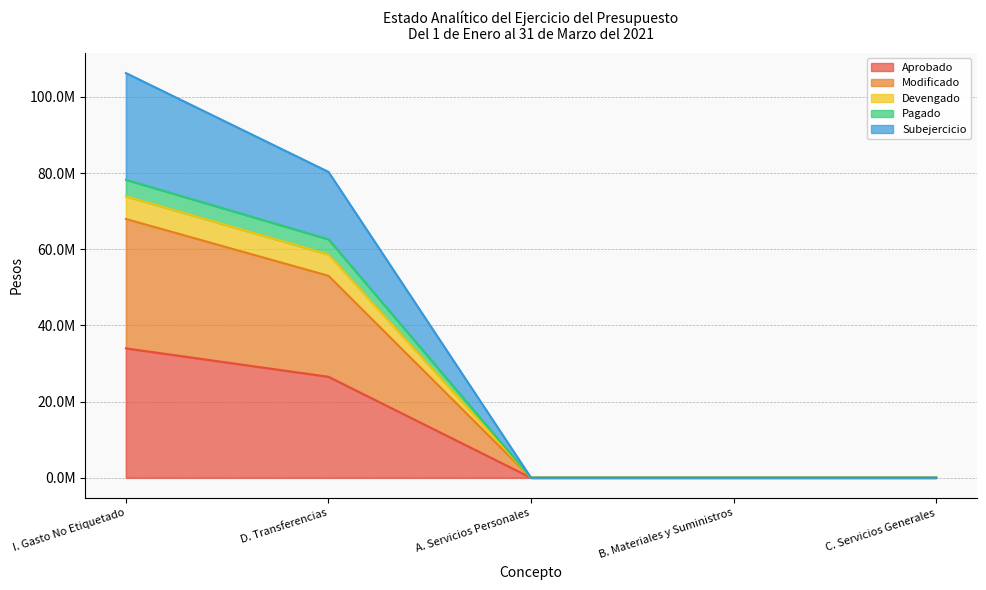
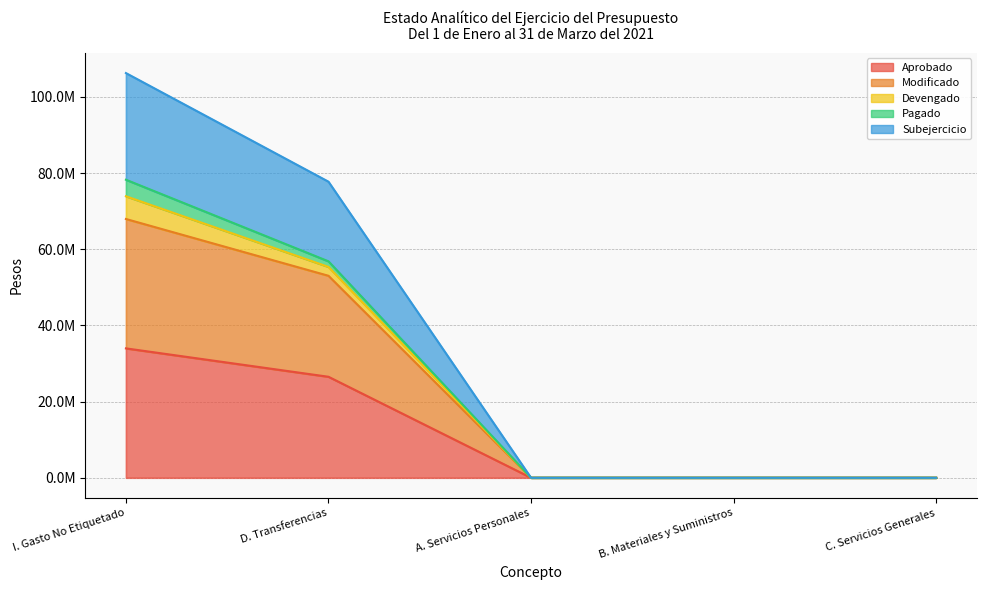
Devengado, D. Transferencias: 6000000 -> 2000000
Pagado, D. Transferencias: 4000000 -> 1000000
Subejercicio, D. Transferencias: 18000000 -> 21000000
